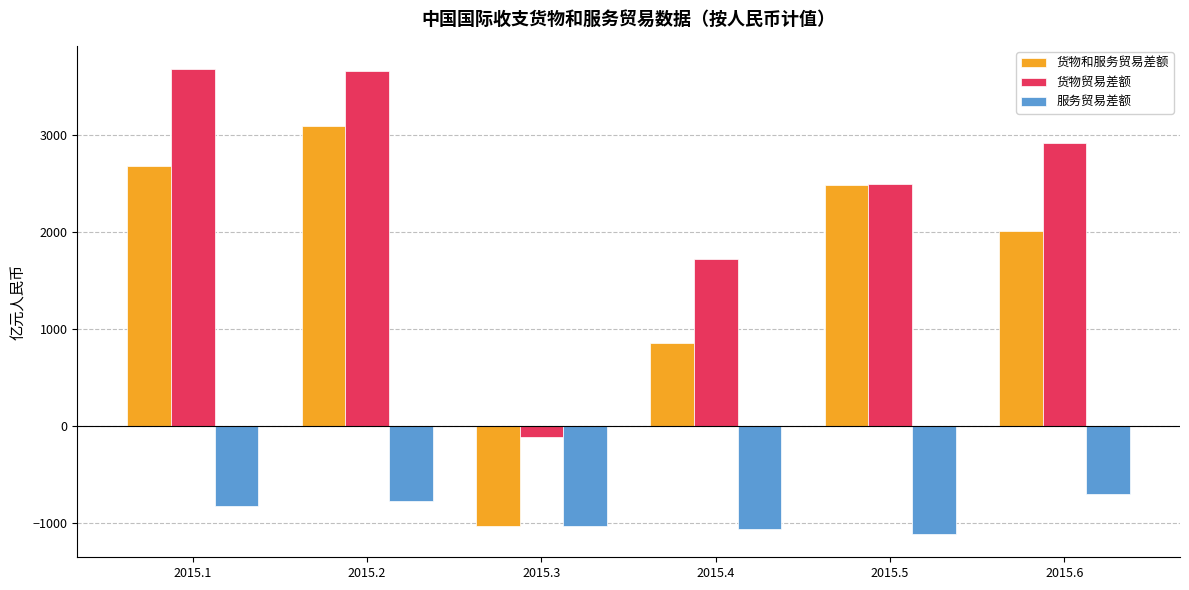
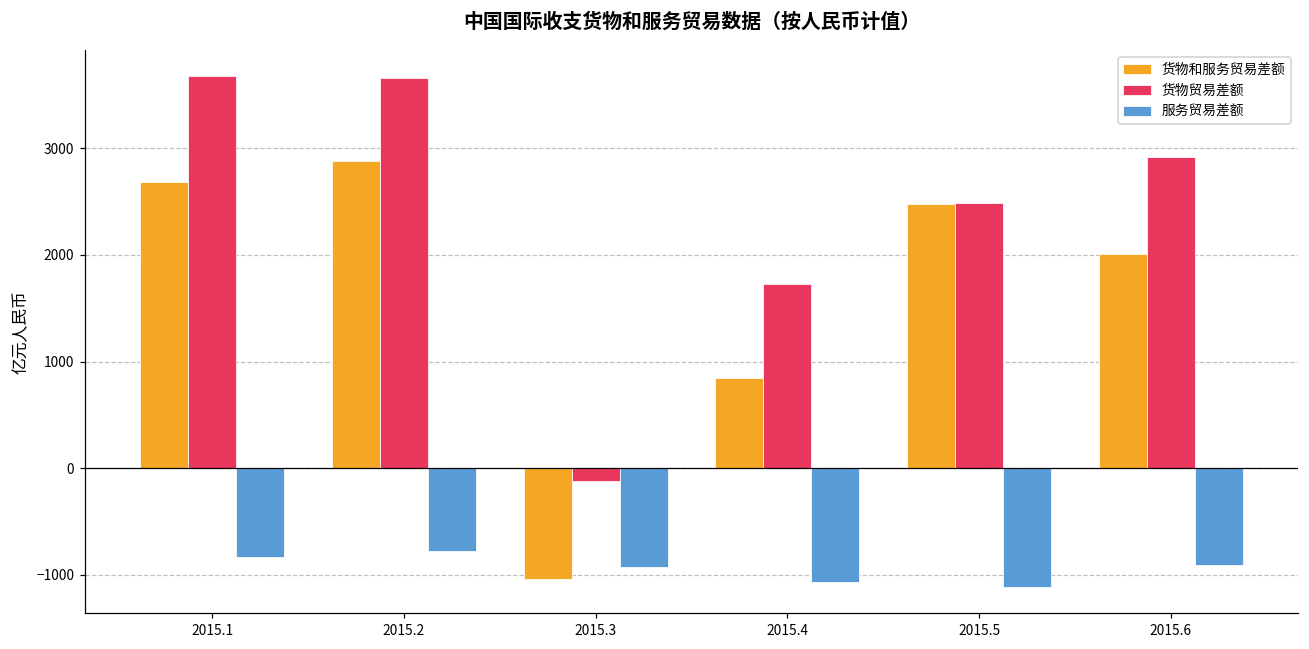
货物和服务贸易差额, 2015.2: 3100 -> 2900
服务贸易差额, 2015.3: -1000 -> -900
服务贸易差额, 2015.6: -700 -> -900
